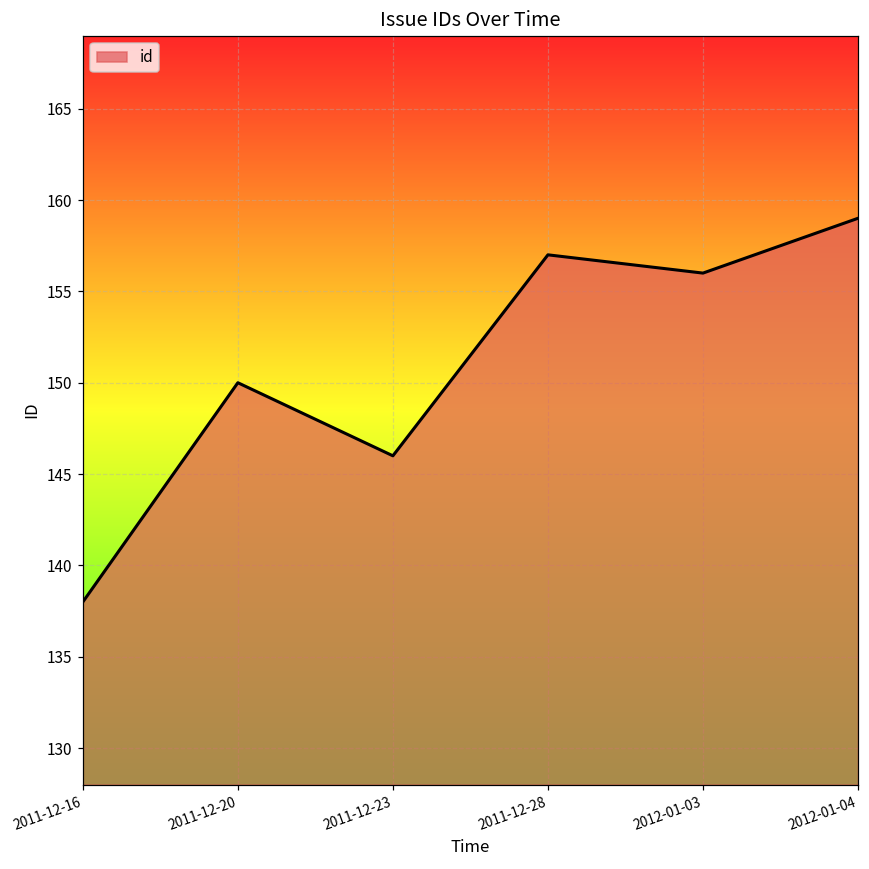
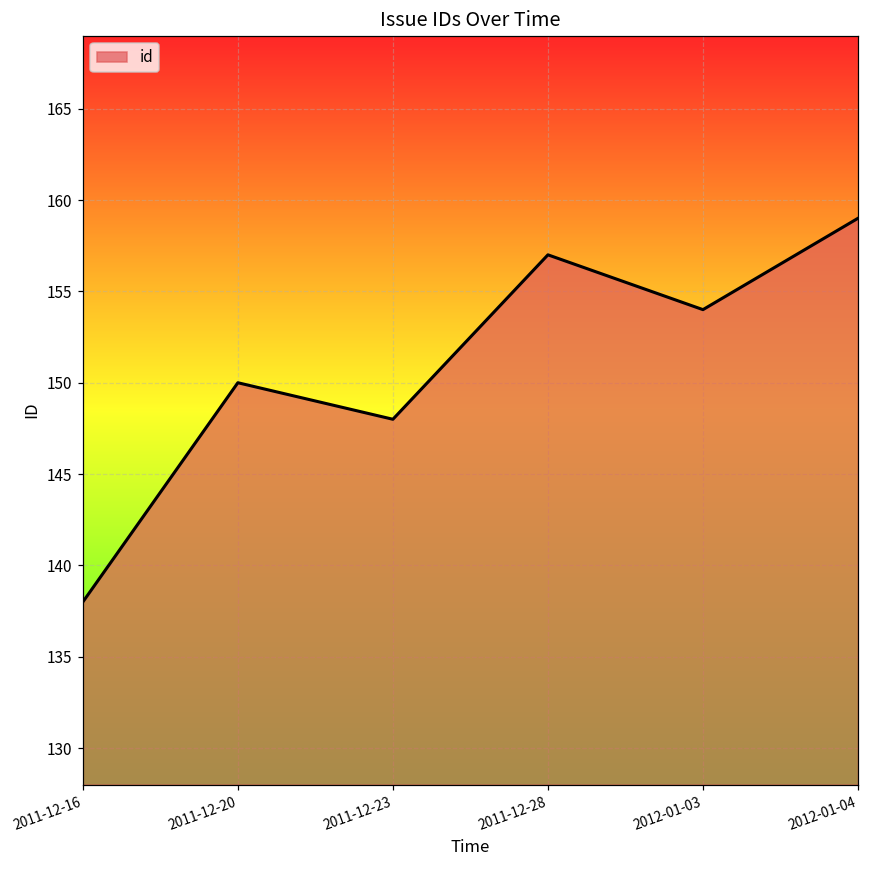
2011-12-23: 146 -> 148
2012-01-03: 156 -> 154
